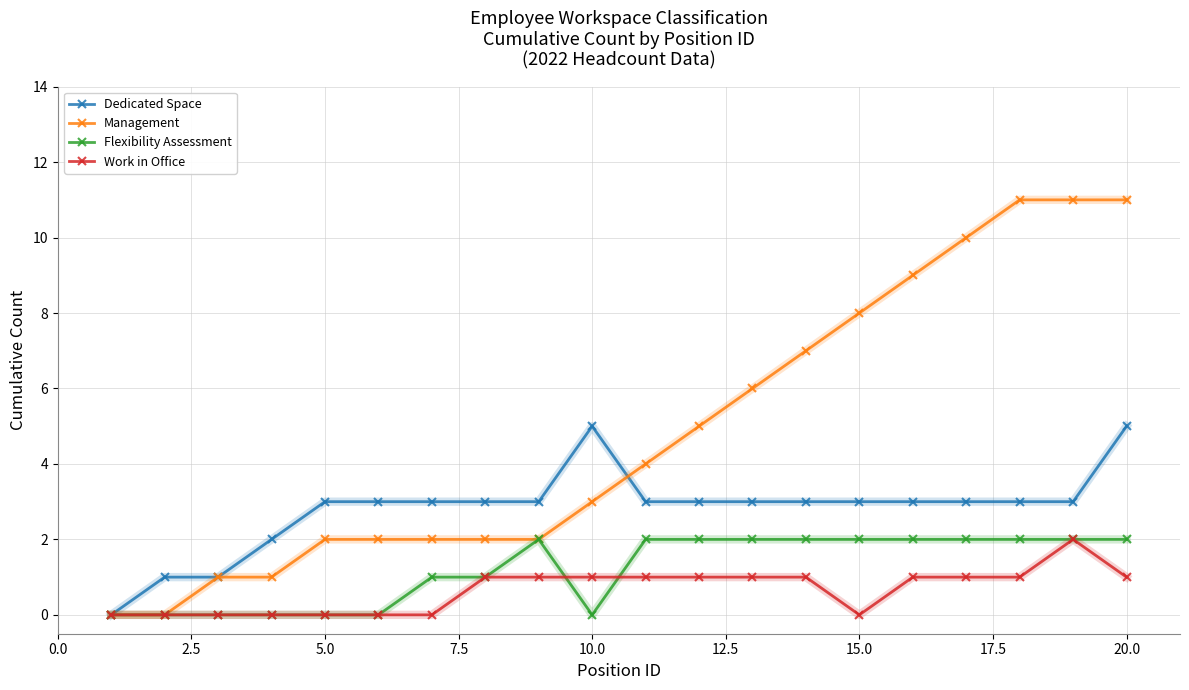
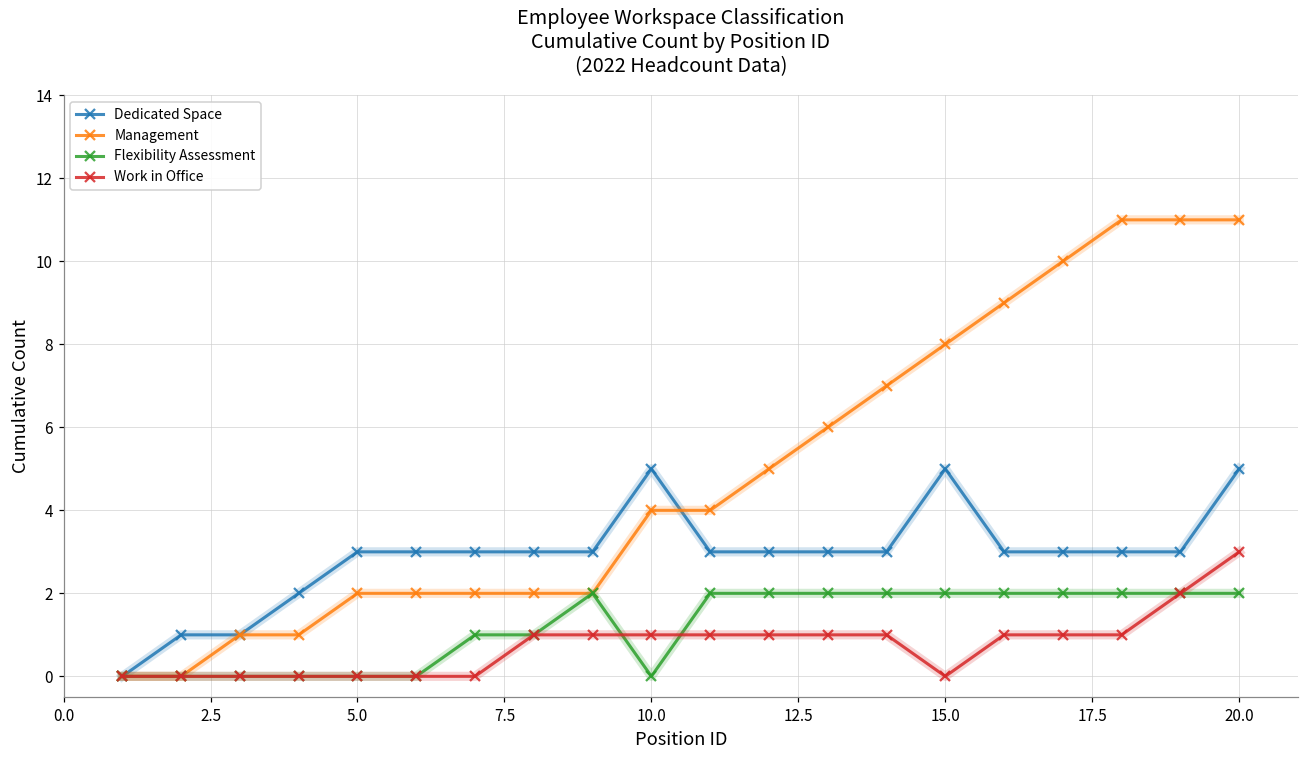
Management, 10.0: 3 -> 4
Dedicated Space, 15.0: 3 -> 5
Work in Office, 20.0: 1 -> 3
